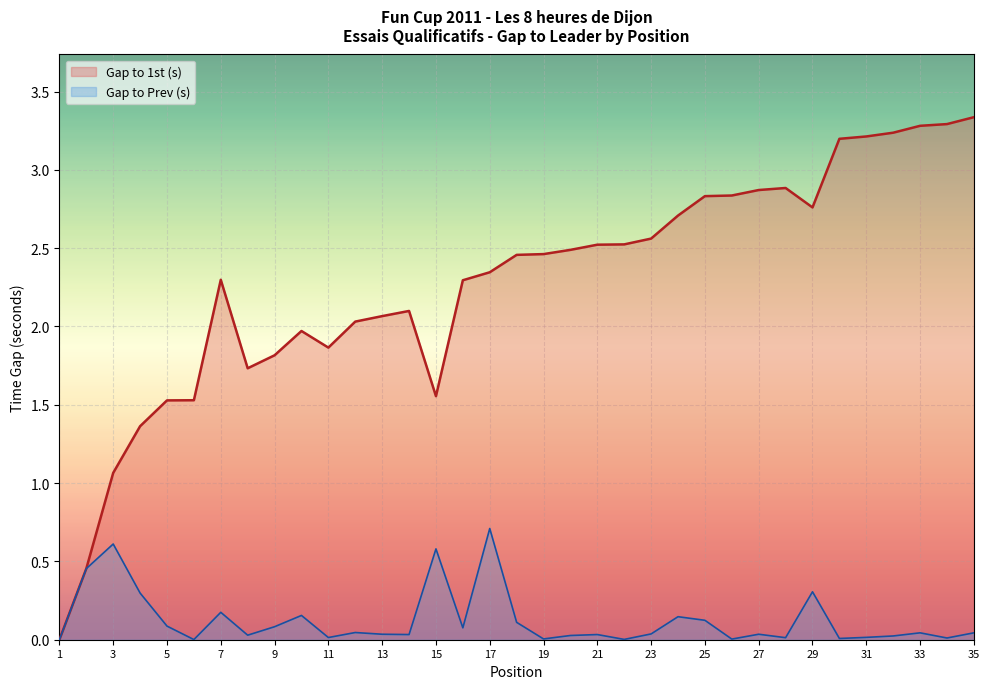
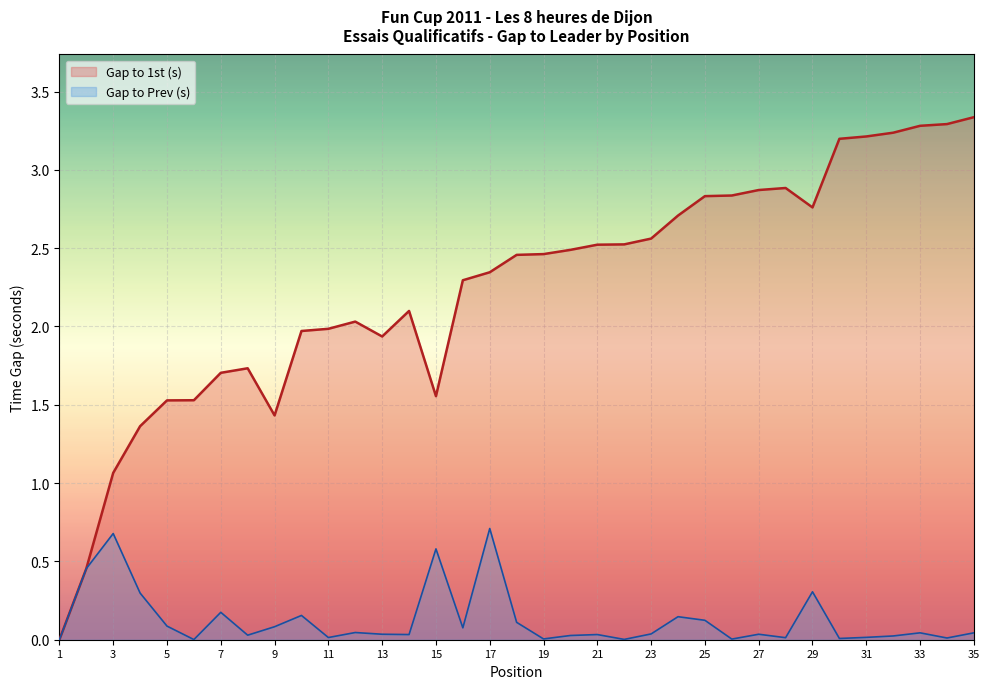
Gap to Prev (s), 3: 0.61 -> 0.68
Gap to 1st (s), 7: 2.30 -> 1.70
Gap to 1st (s), 9: 1.82 -> 1.43
Gap to 1st (s), 11: 1.87 -> 1.99
Gap to 1st (s), 13: 2.07 -> 1.94
